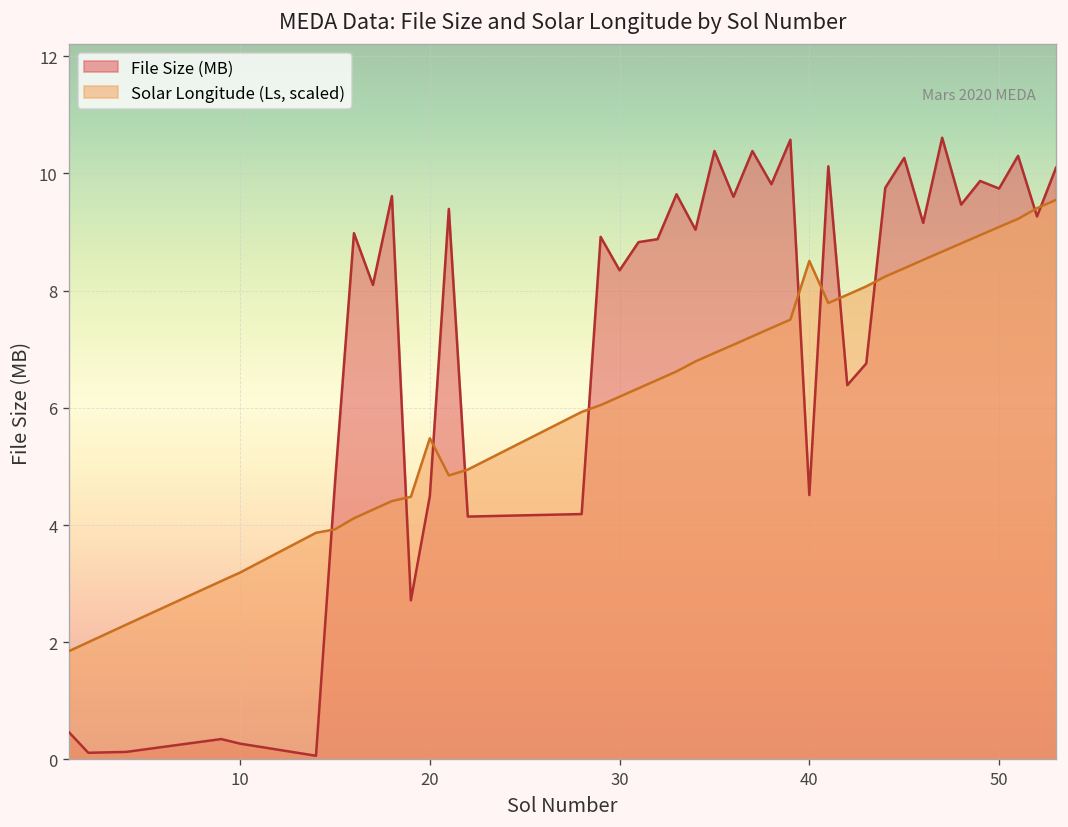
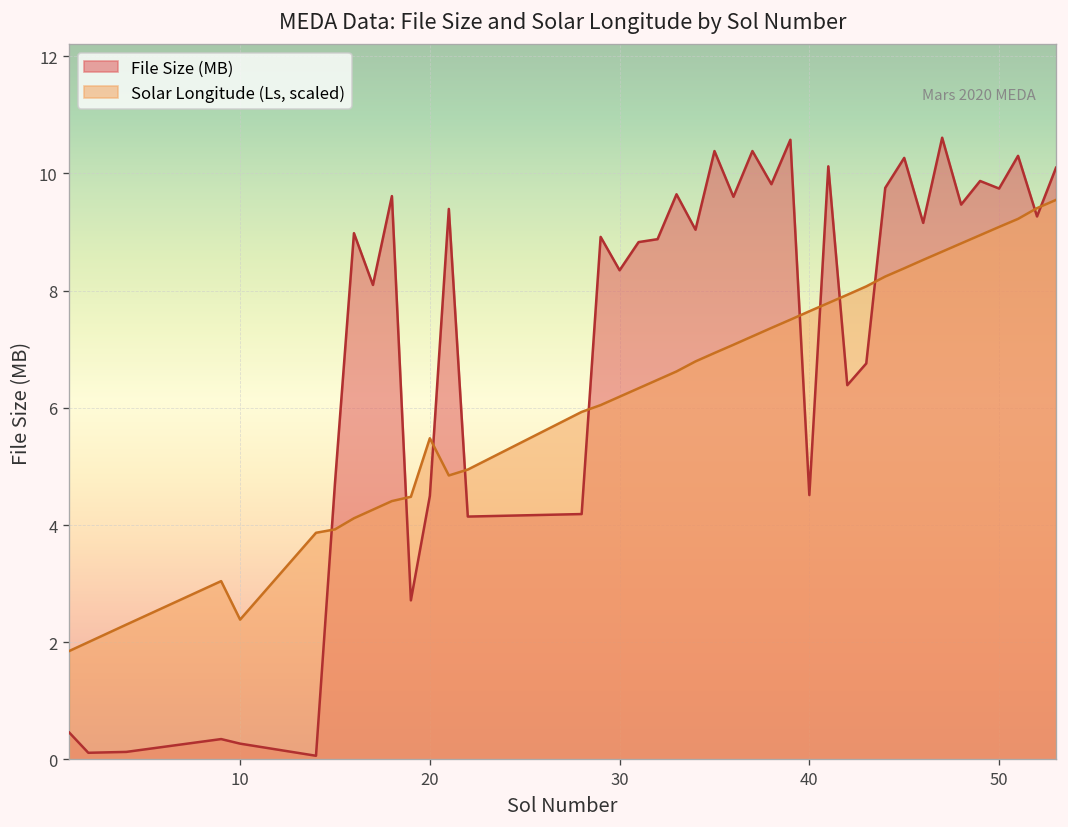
Solar Longitude (Ls, scaled), 10: 3.2 -> 2.4
Solar Longitude (Ls, scaled), 40: 8.5 -> 7.6
